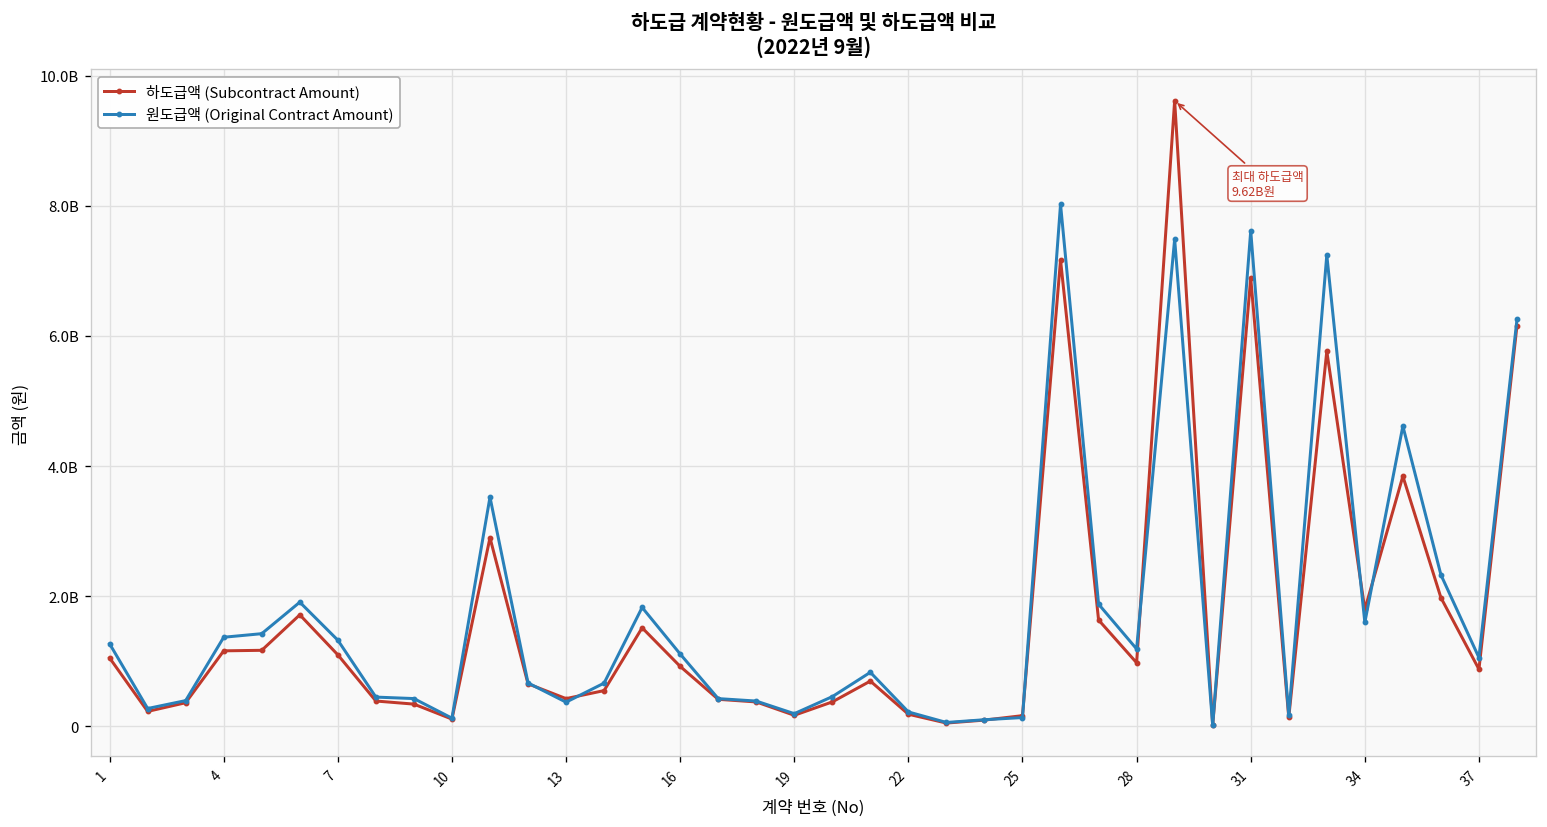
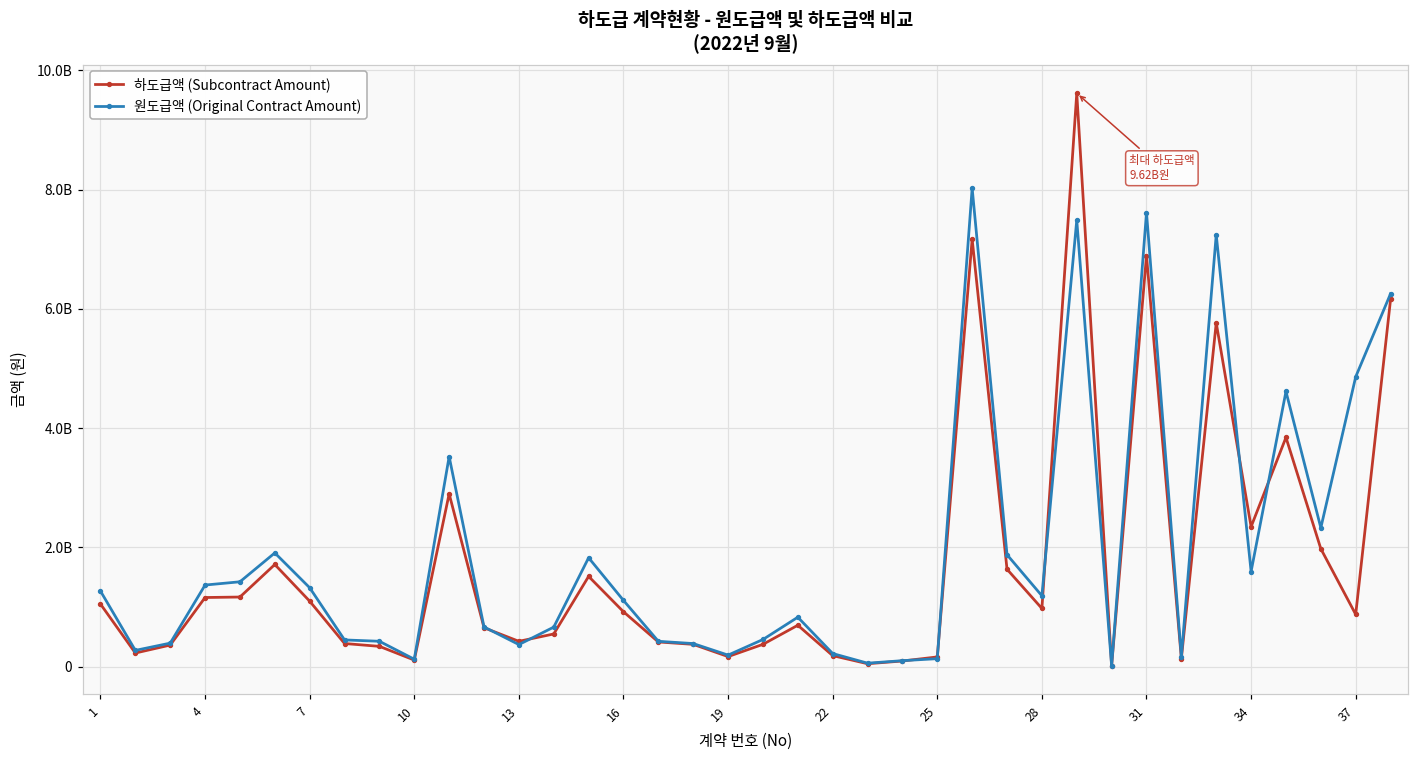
하도급액 (Subcontract Amount), 34: 1800000000 -> 2300000000
원도급액 (Original Contract Amount), 37: 1100000000 -> 4900000000
